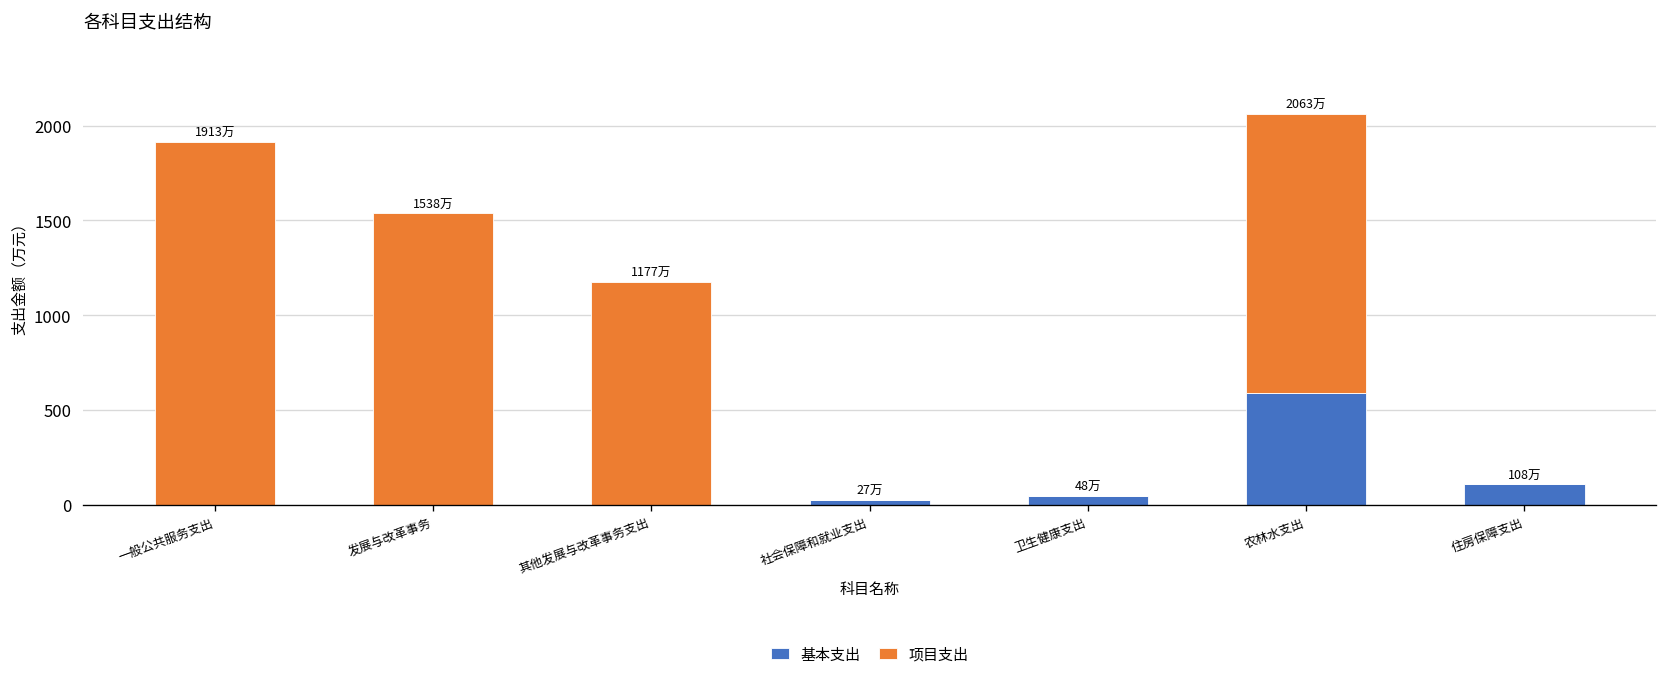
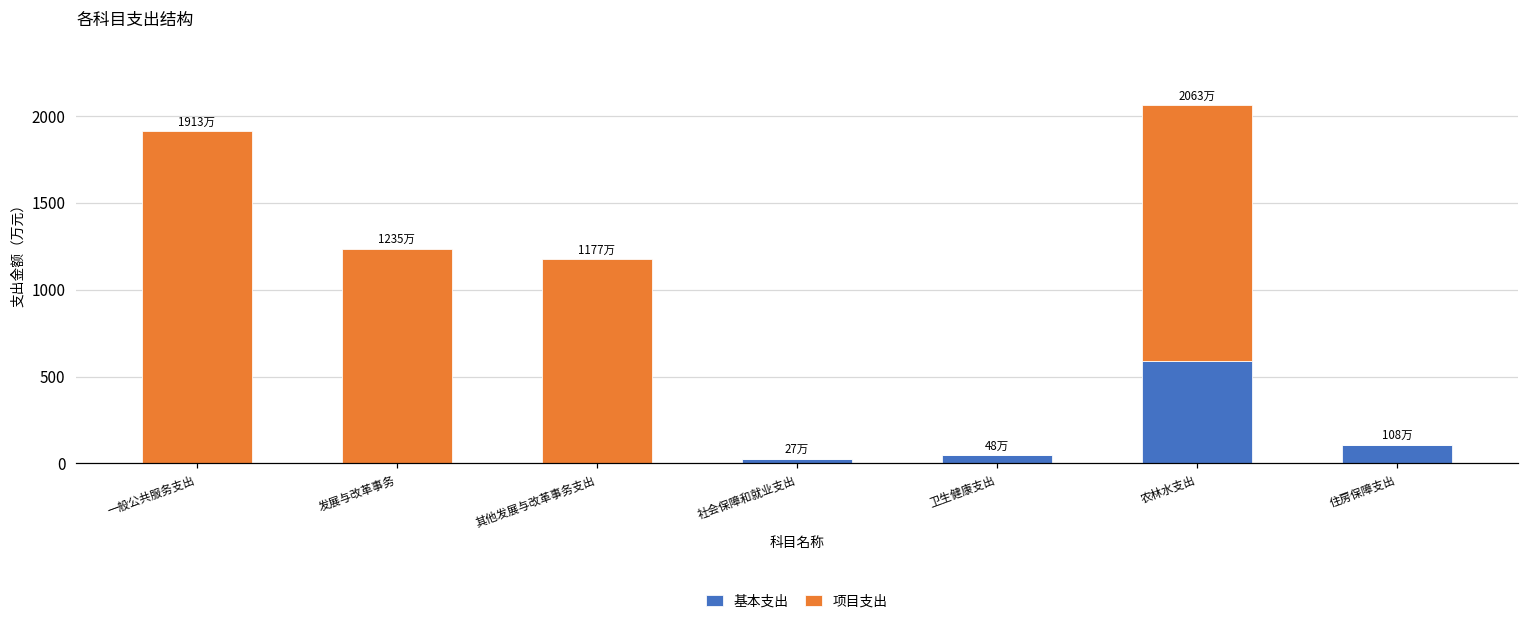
项目支出, 发展与改革事务: 1538万 -> 1235万
